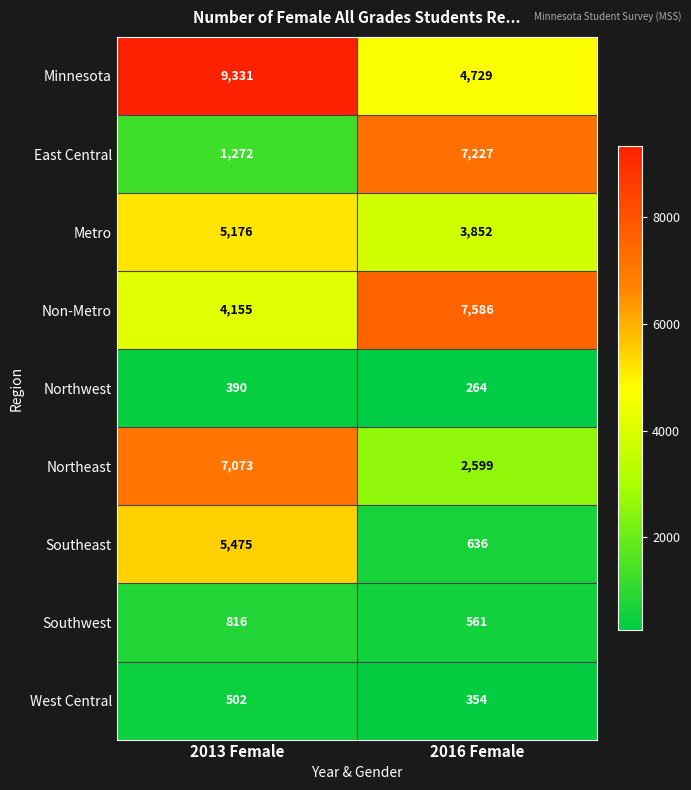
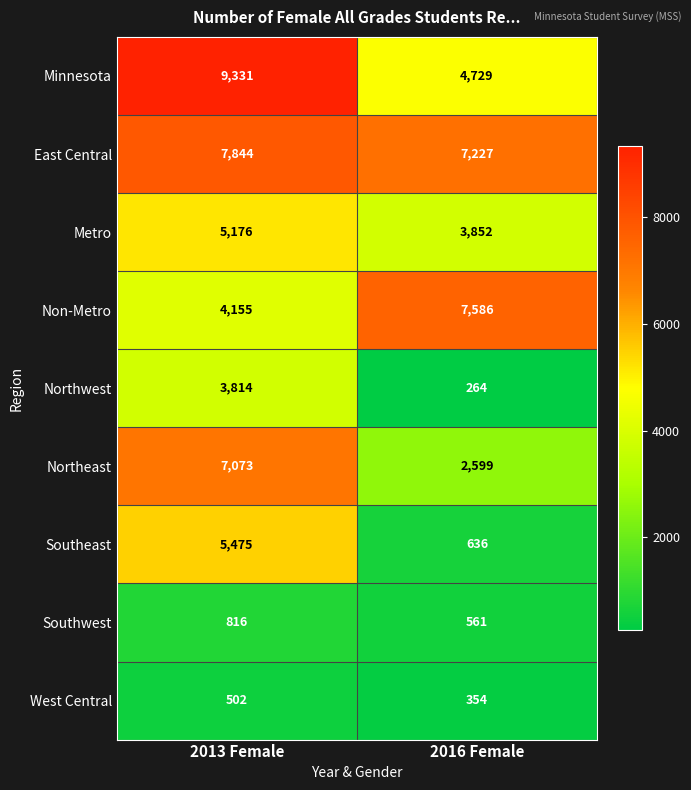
East Central, 2013 Female: 1,272 -> 7,844
Northwest, 2013 Female: 390 -> 3,814
